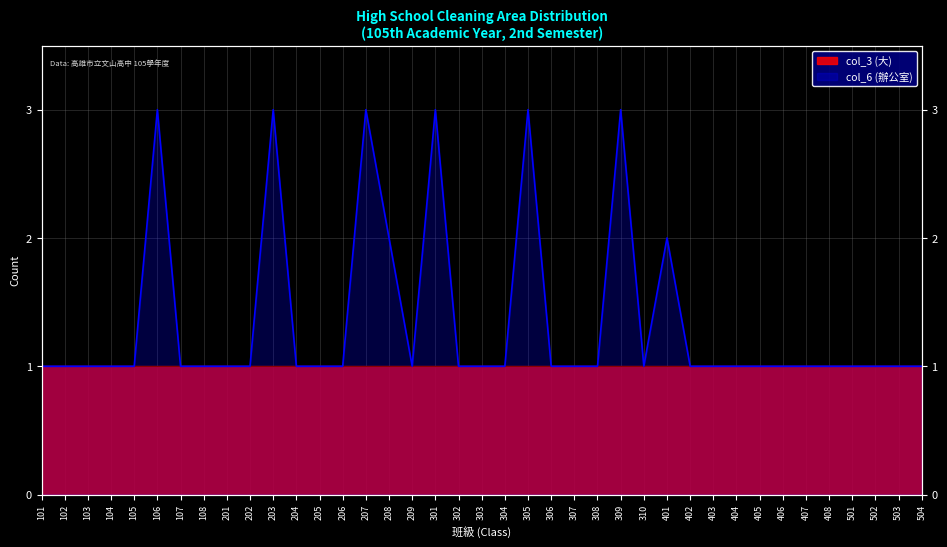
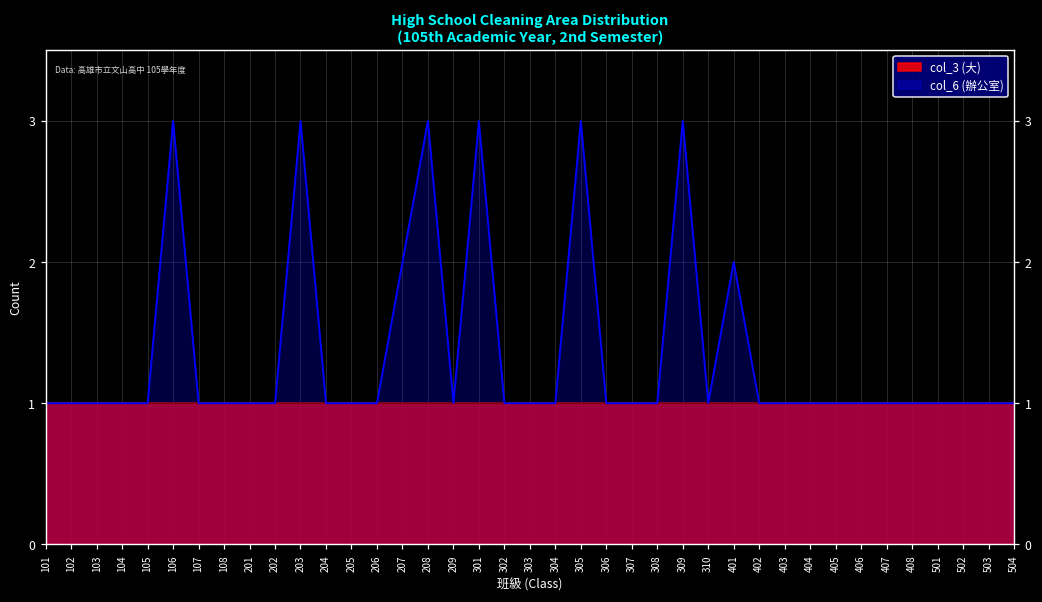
col_6 (辦公室), 207: 3 -> 2
col_6 (辦公室), 208: 2 -> 3
